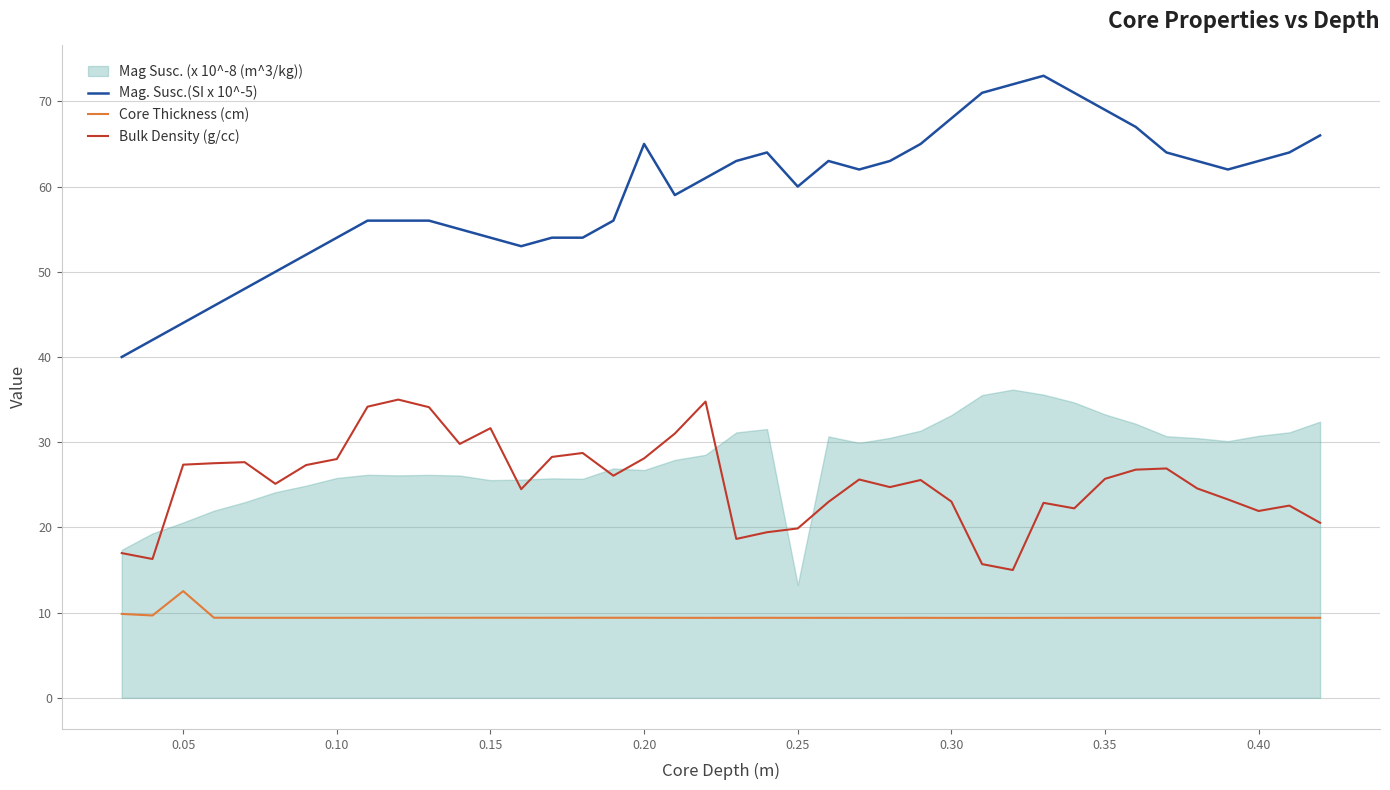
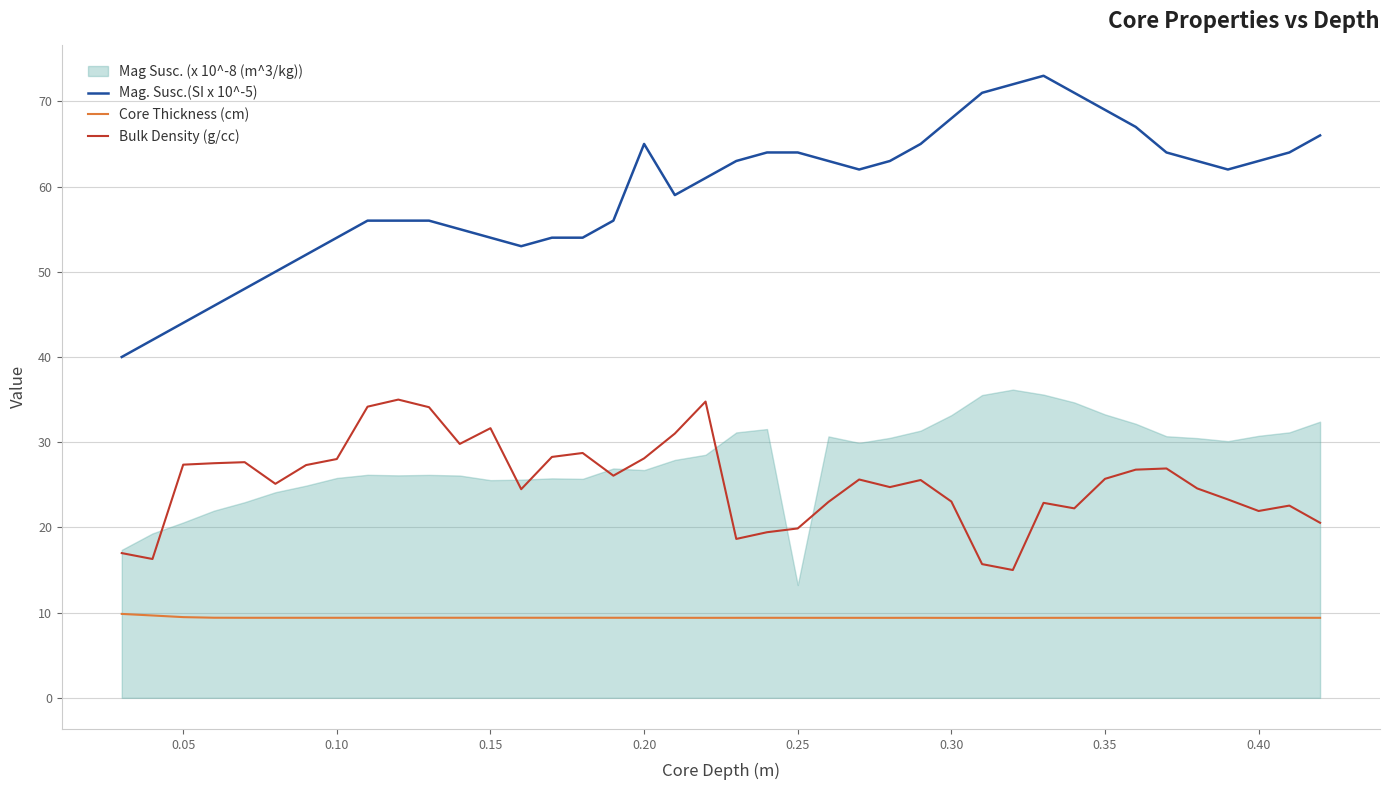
Core Thickness (cm), 0.05: 13 -> 9
Mag. Susc.(SI x 10^-5), 0.25: 60 -> 64
